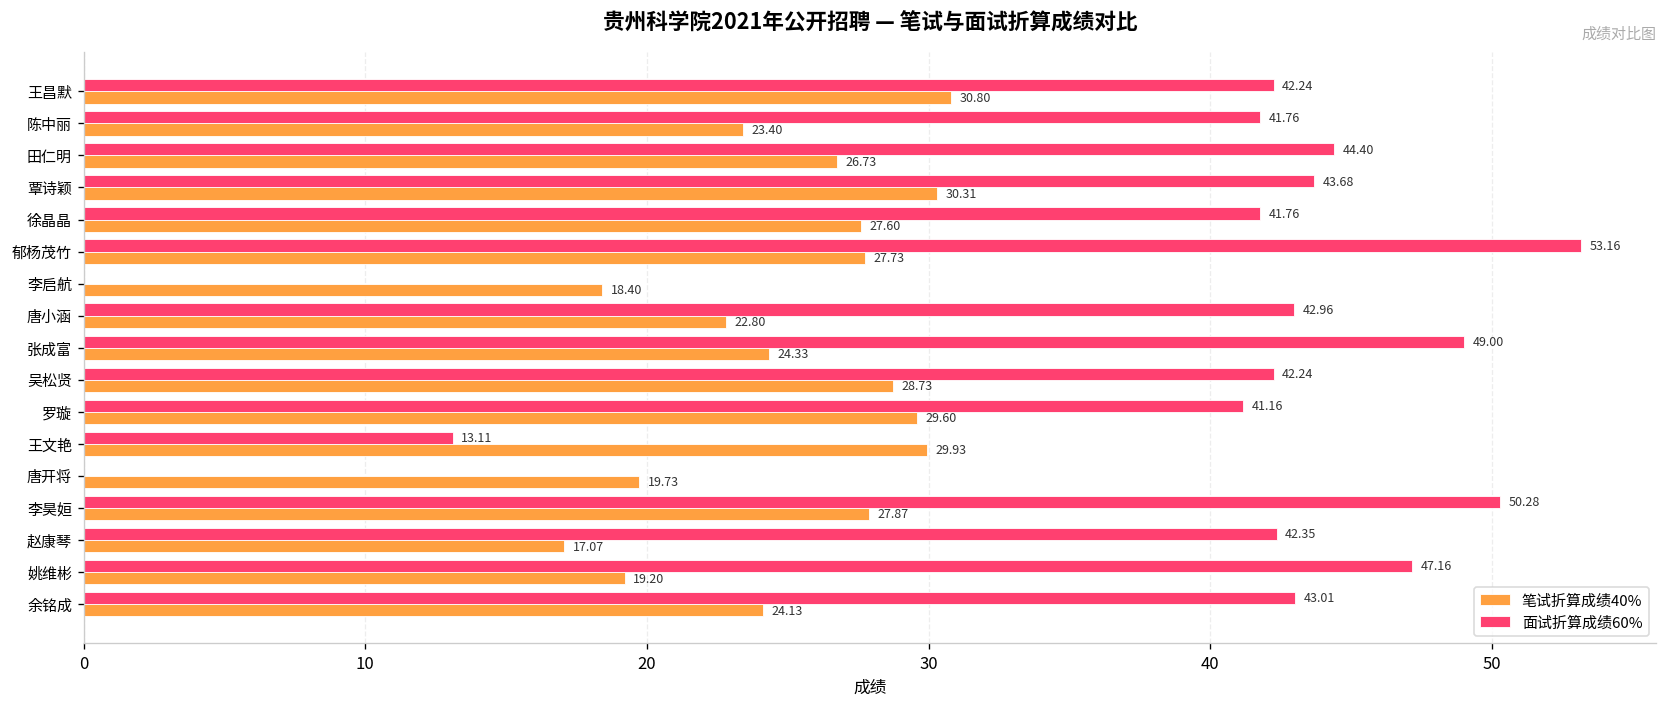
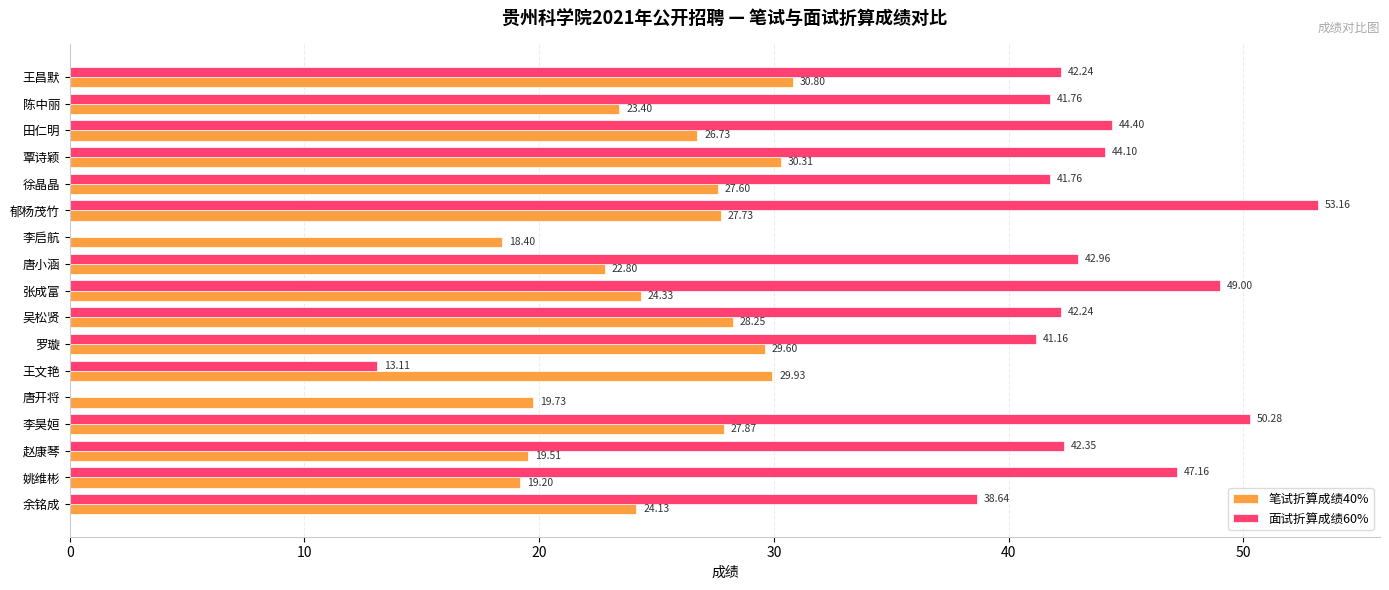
面试折算成绩60%, 覃诗颖: 43.68 -> 44.10
笔试折算成绩40%, 吴松贤: 28.73 -> 28.25
笔试折算成绩40%, 赵康琴: 17.07 -> 19.51
面试折算成绩60%, 余铭成: 43.01 -> 38.64
